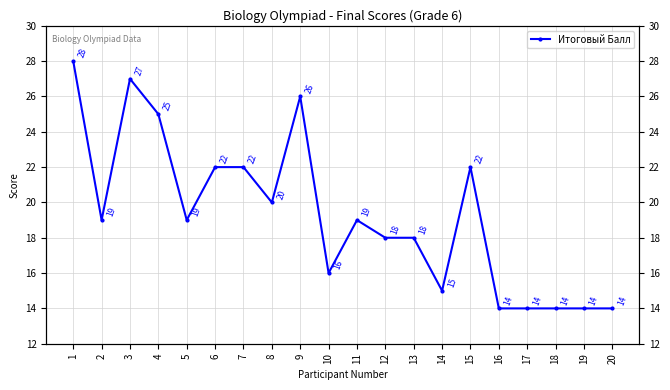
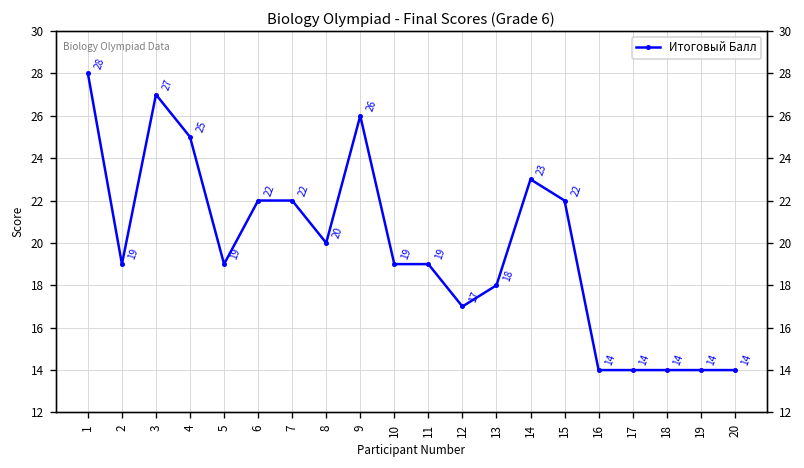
10: 16 -> 19
12: 18 -> 17
14: 15 -> 23
